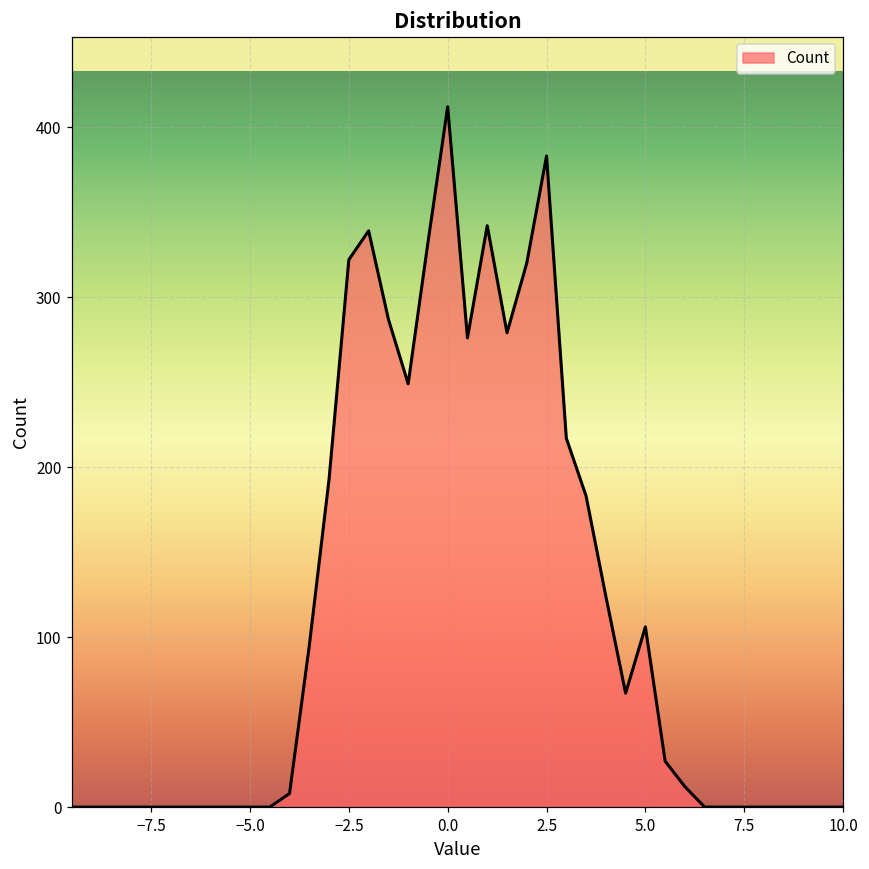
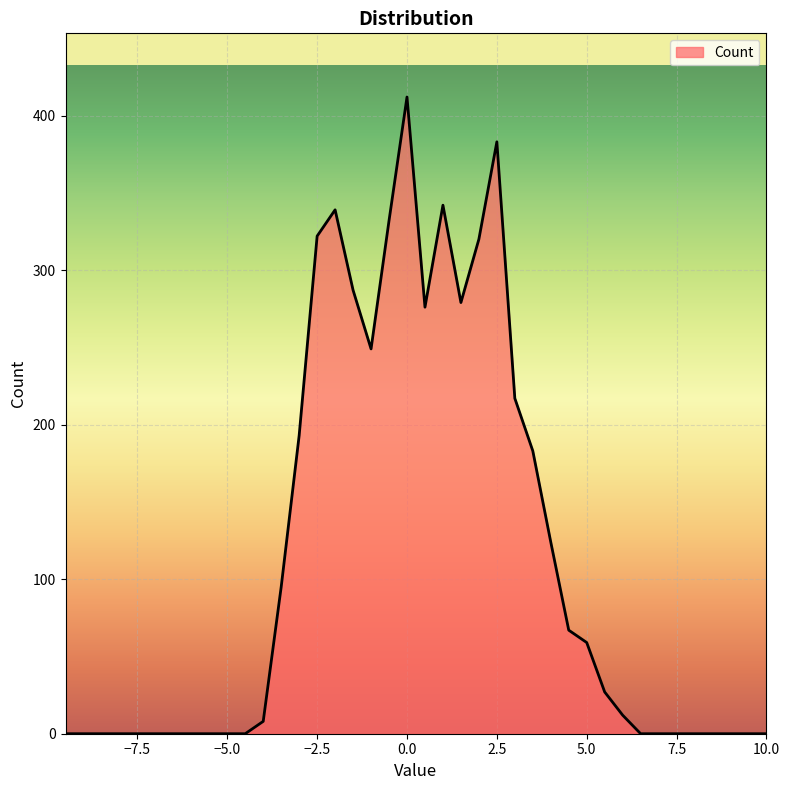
5.0: 106 -> 59
